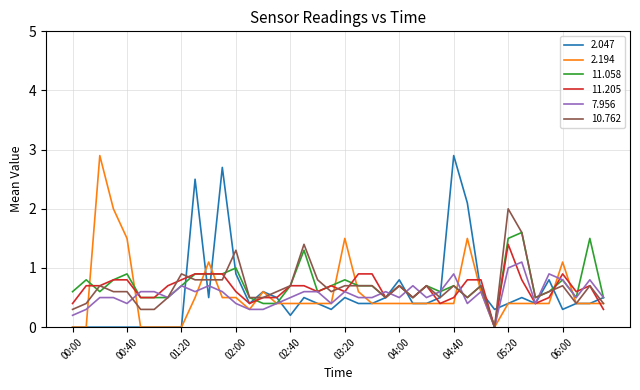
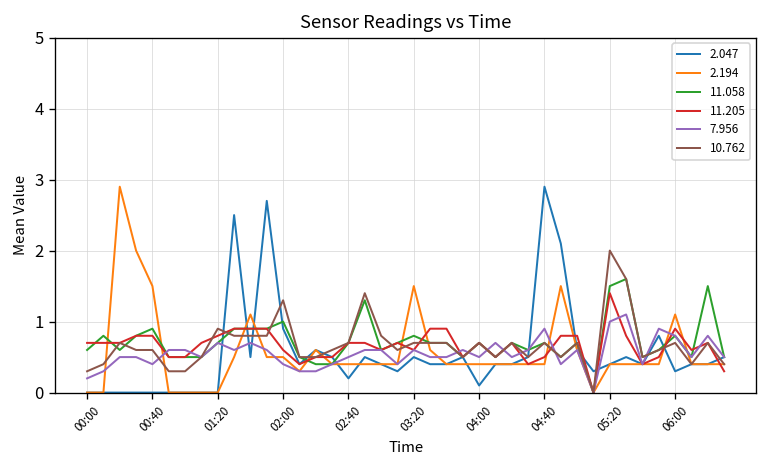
11.205, 00:00: 0.4 -> 0.7
2.047, 04:00: 0.8 -> 0.1
